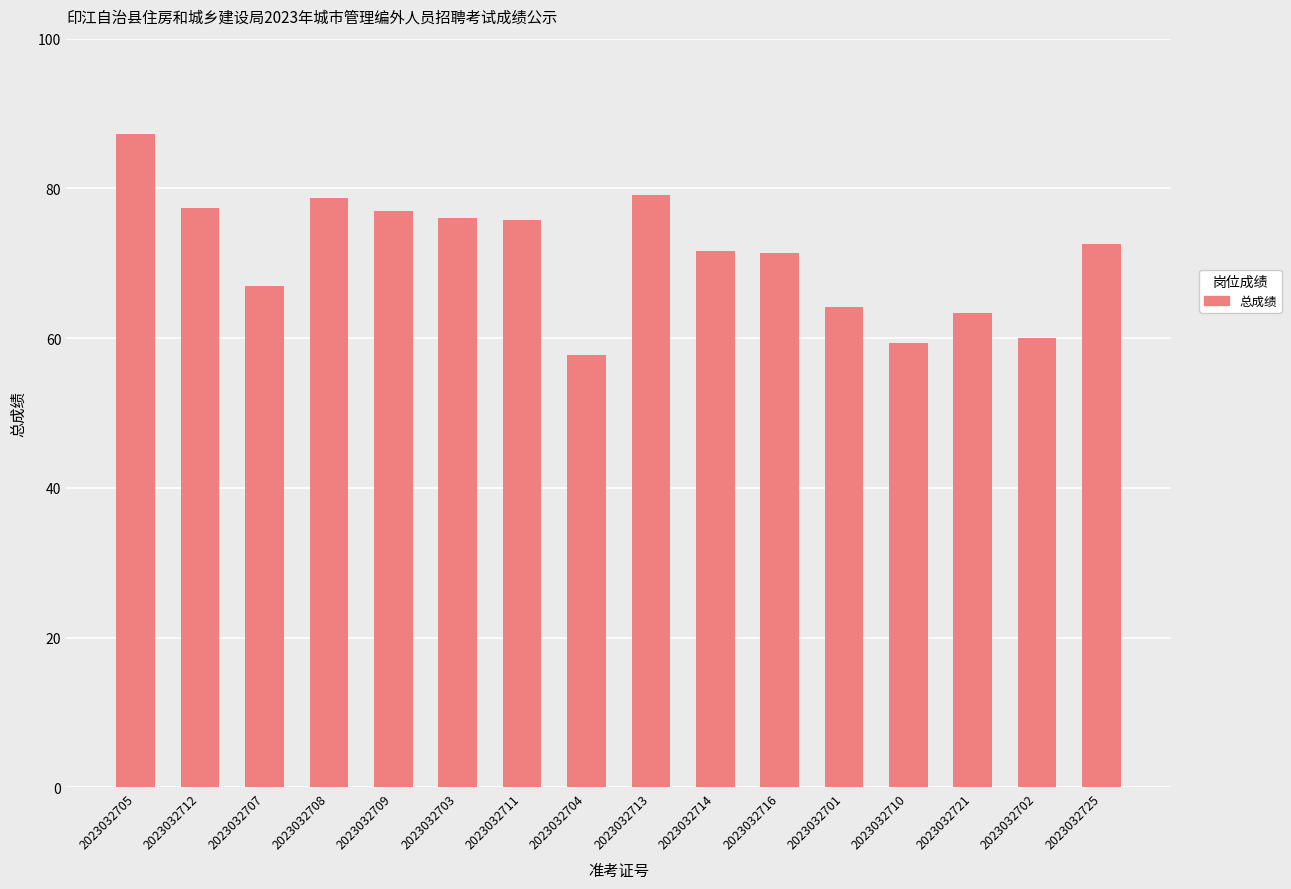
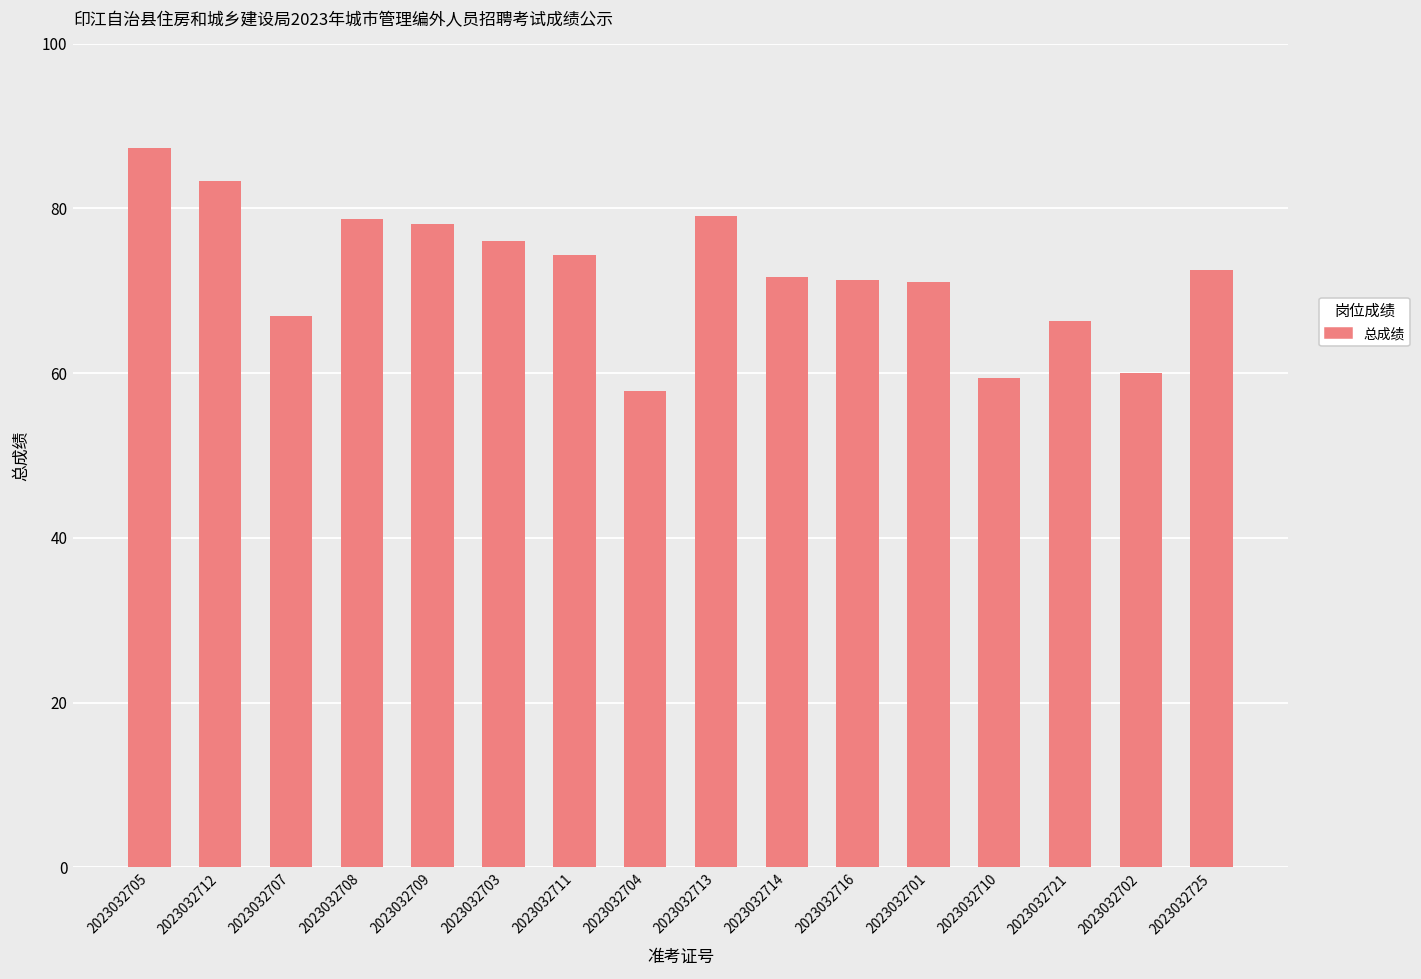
2023032712: 77 -> 83
2023032709: 77 -> 78
2023032711: 76 -> 74
2023032701: 64 -> 71
2023032721: 63 -> 66
